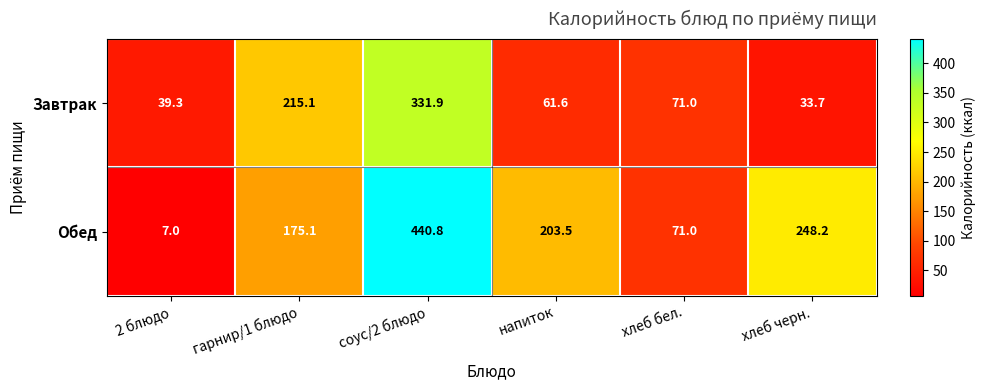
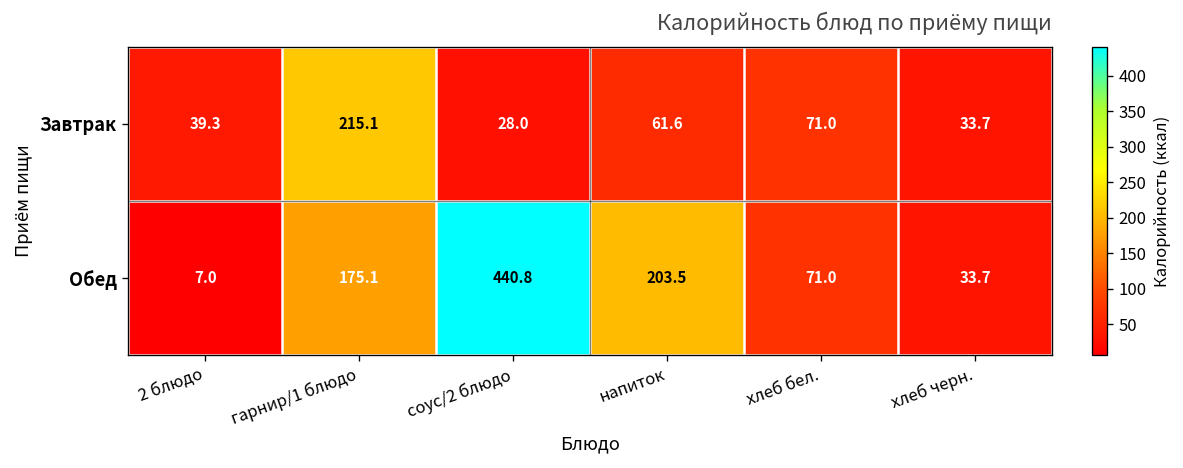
Завтрак, соус/2 блюдо: 331.9 -> 28.0
Обед, хлеб черн.: 248.2 -> 33.7
